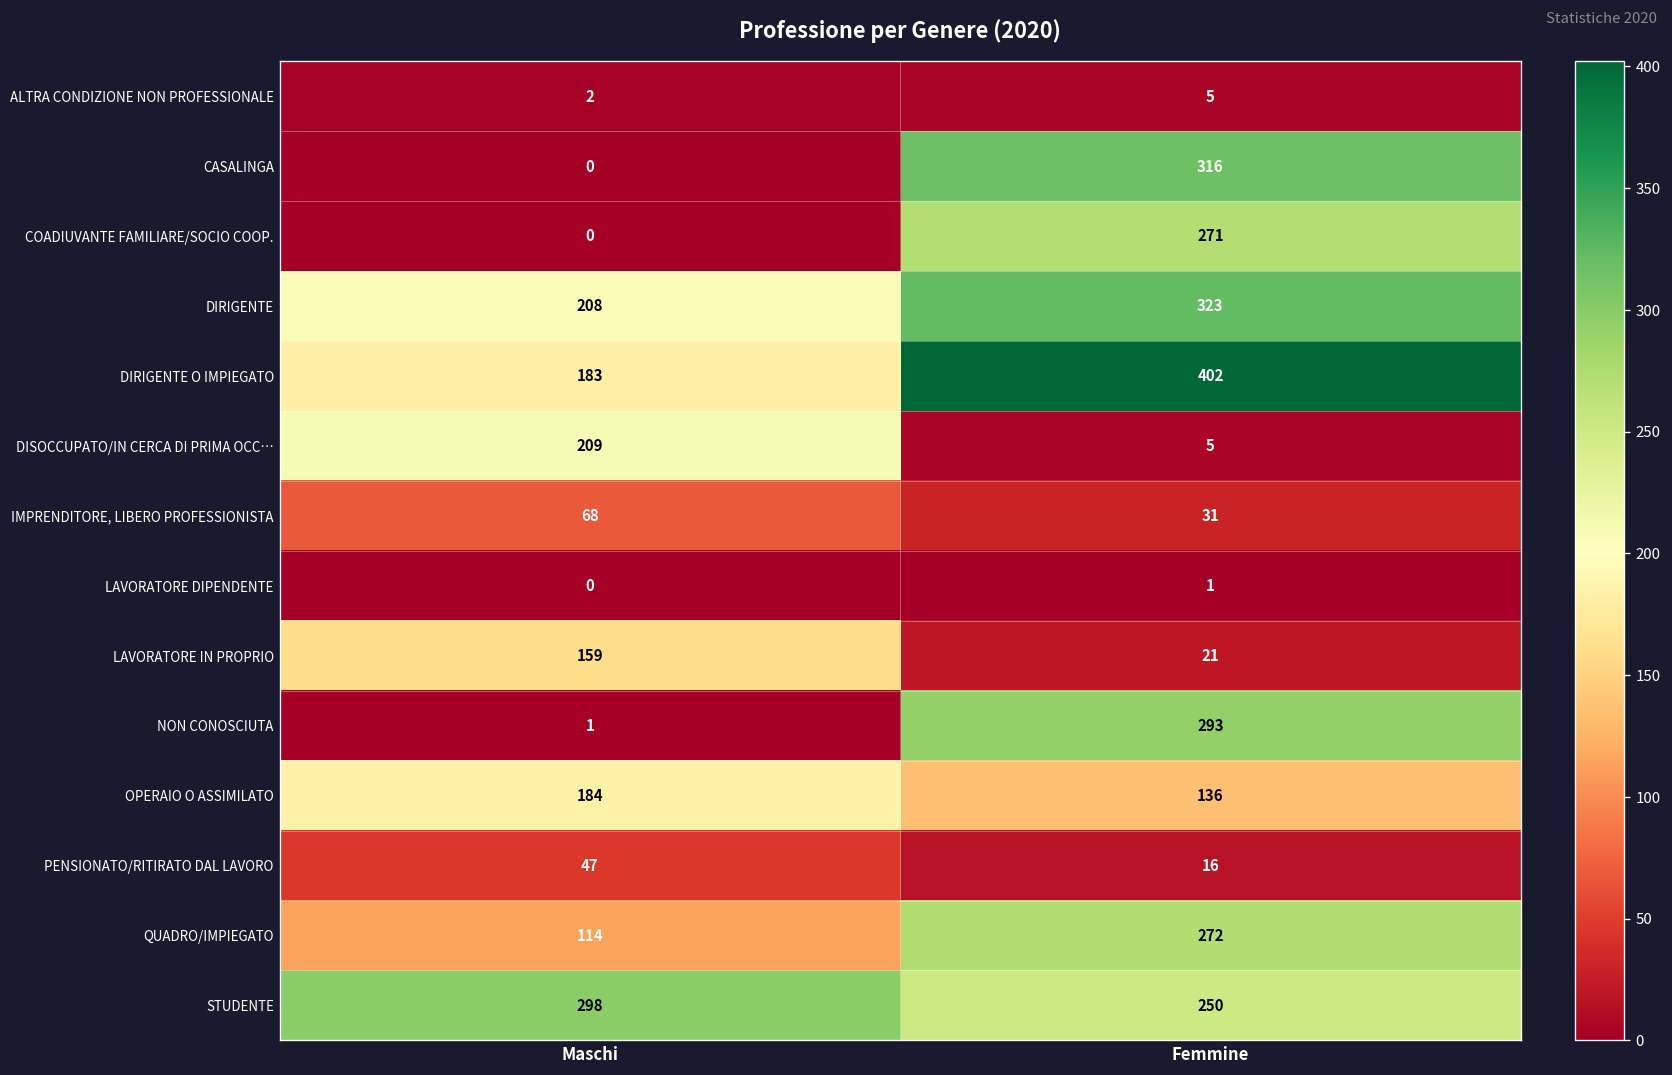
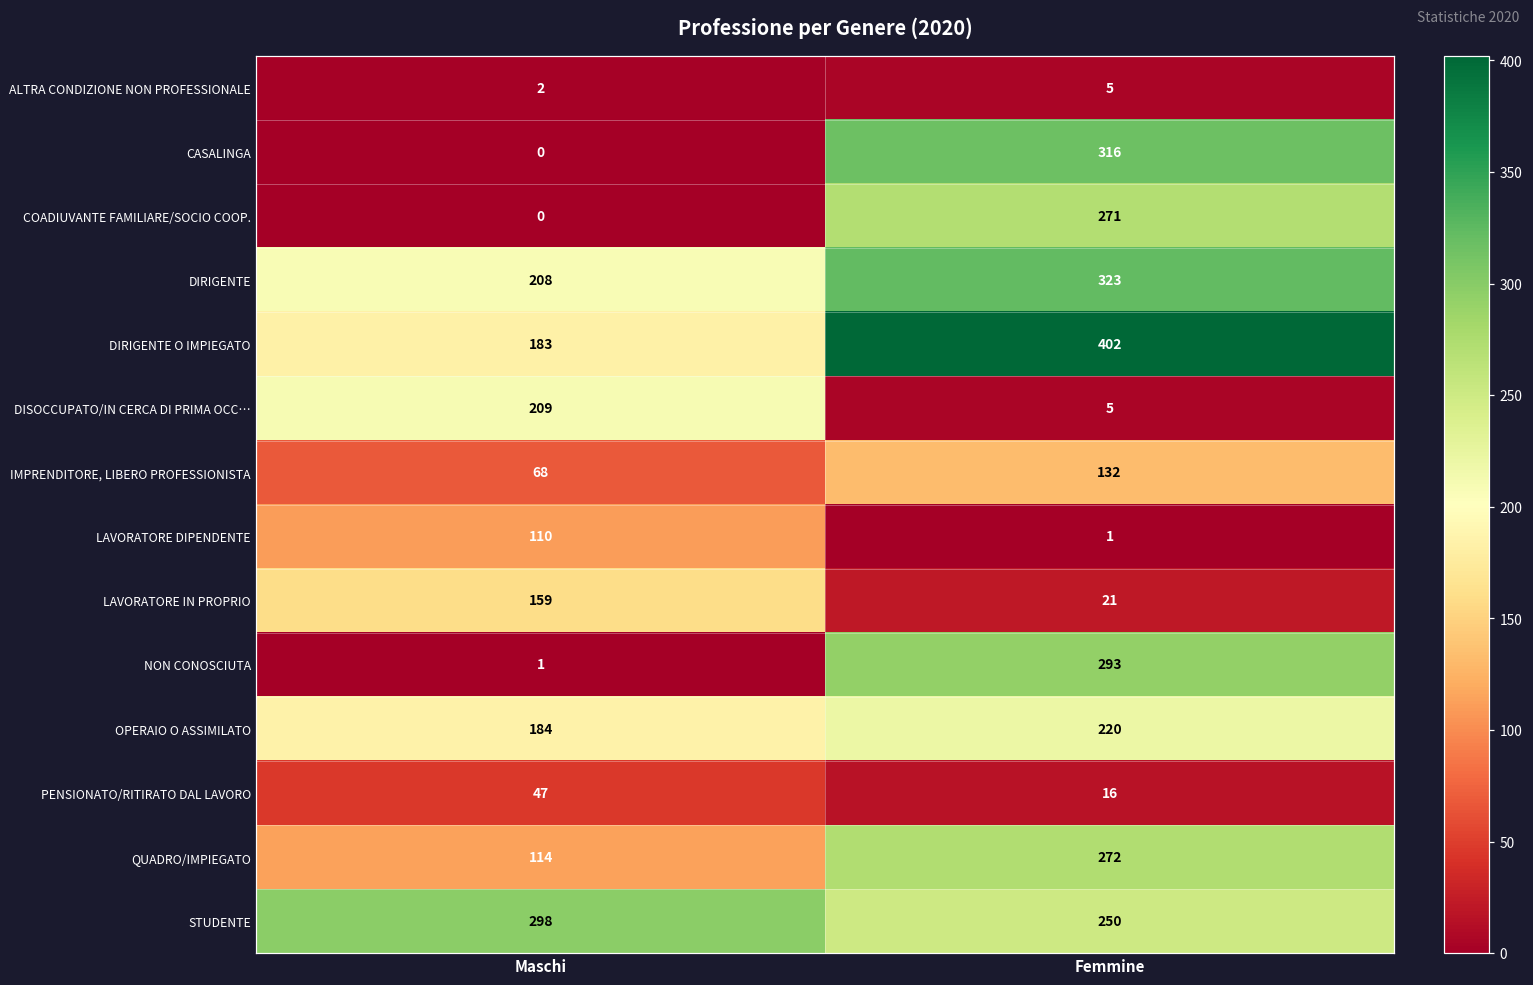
IMPRENDITORE, LIBERO PROFESSIONISTA, Femmine: 31 -> 132
LAVORATORE DIPENDENTE, Maschi: 0 -> 110
OPERAIO O ASSIMILATO, Femmine: 136 -> 220
